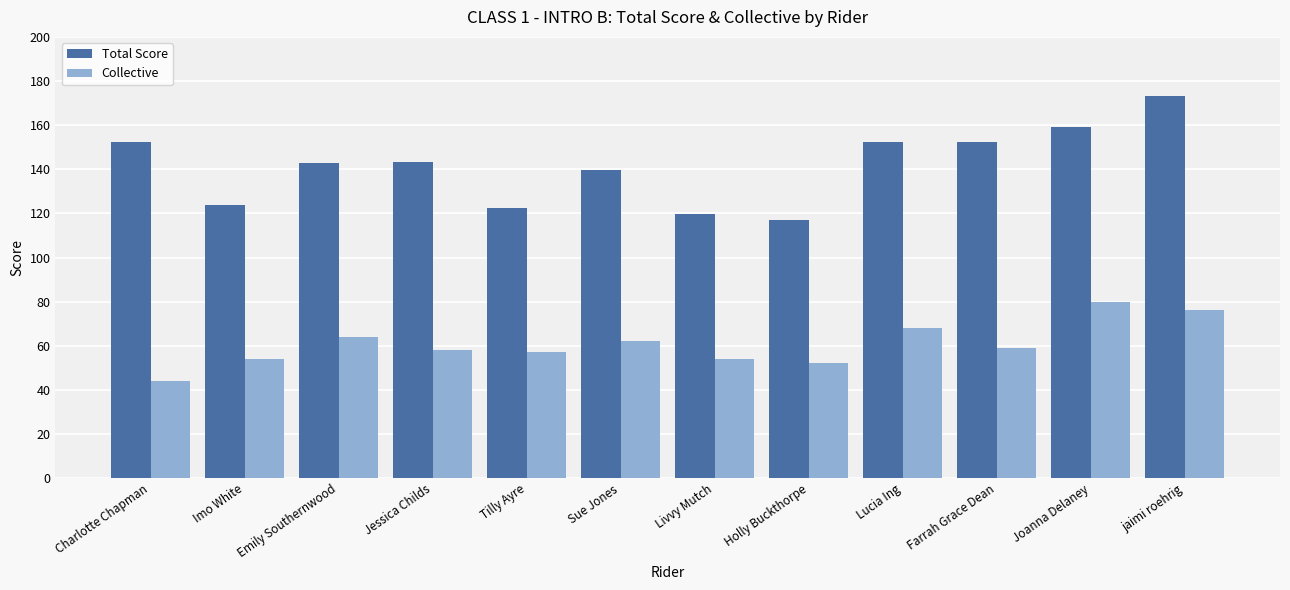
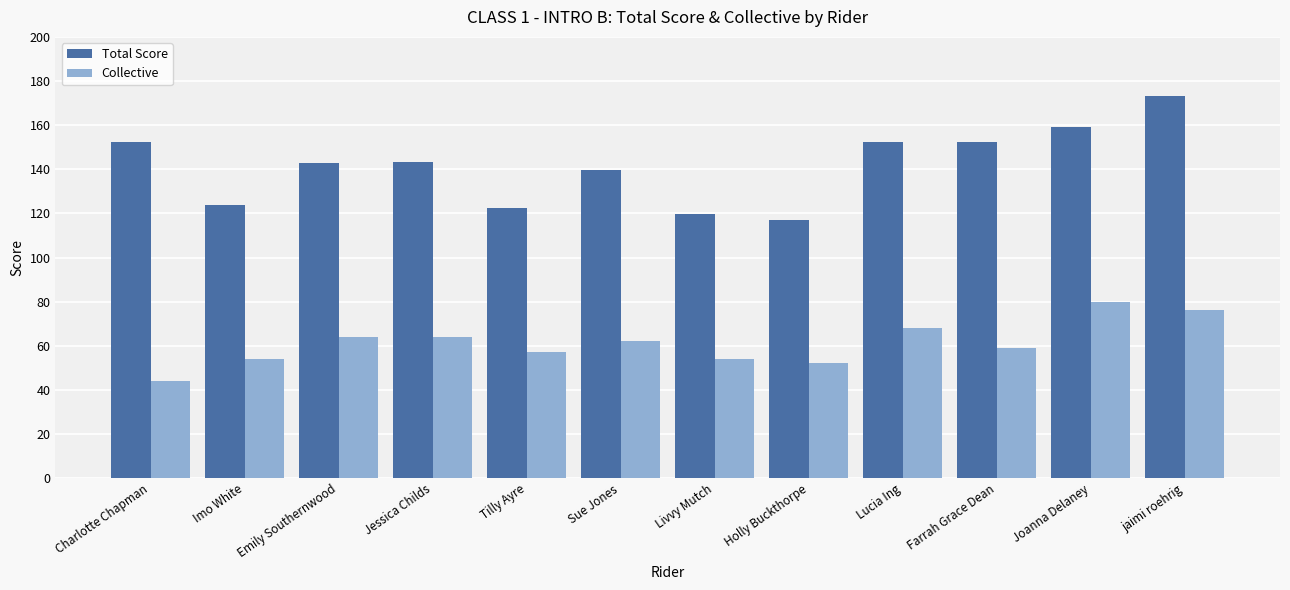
Collective, Jessica Childs: 58 -> 64
